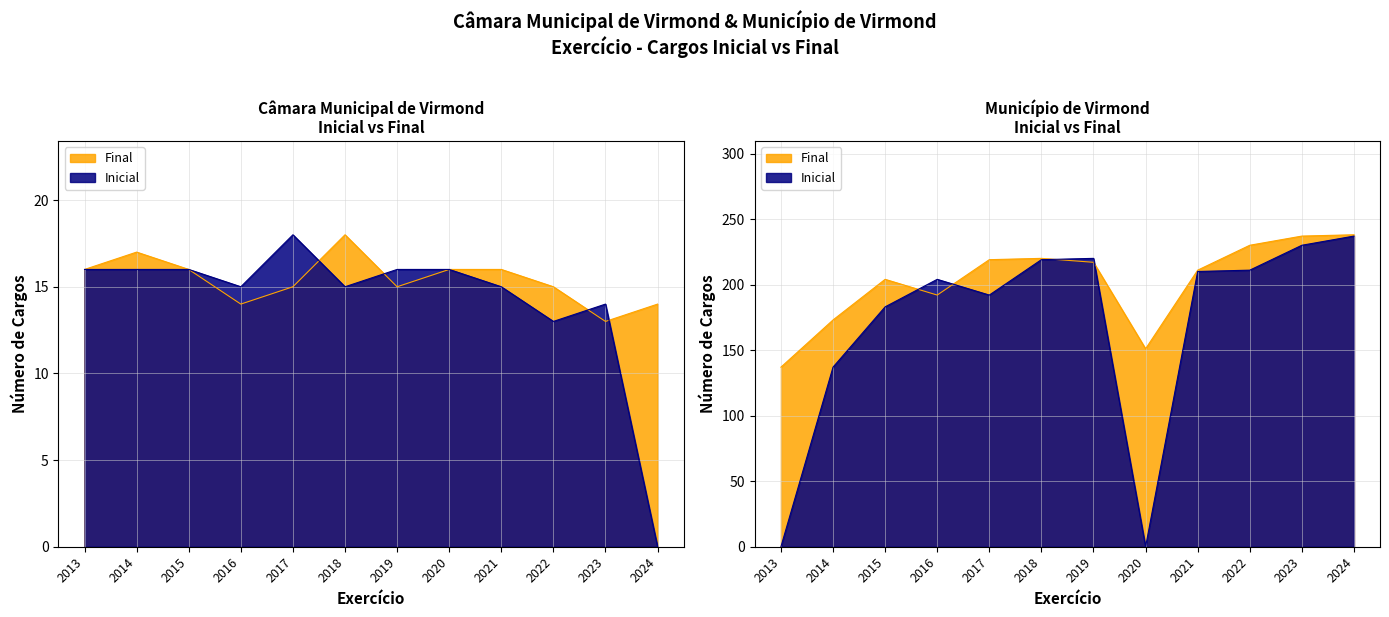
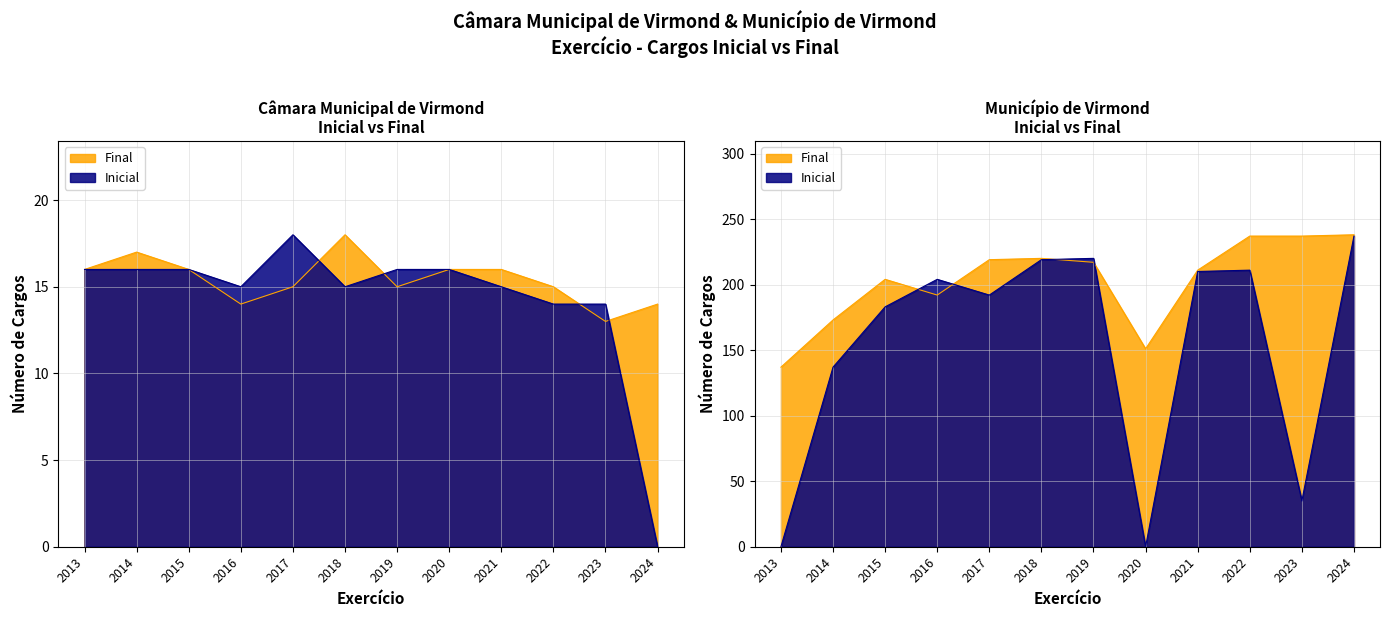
Câmara Municipal de Virmond Inicial vs Final, Inicial, 2022: 13 -> 14
Município de Virmond Inicial vs Final, Final, 2022: 230 -> 237
Município de Virmond Inicial vs Final, Inicial, 2023: 230 -> 35
